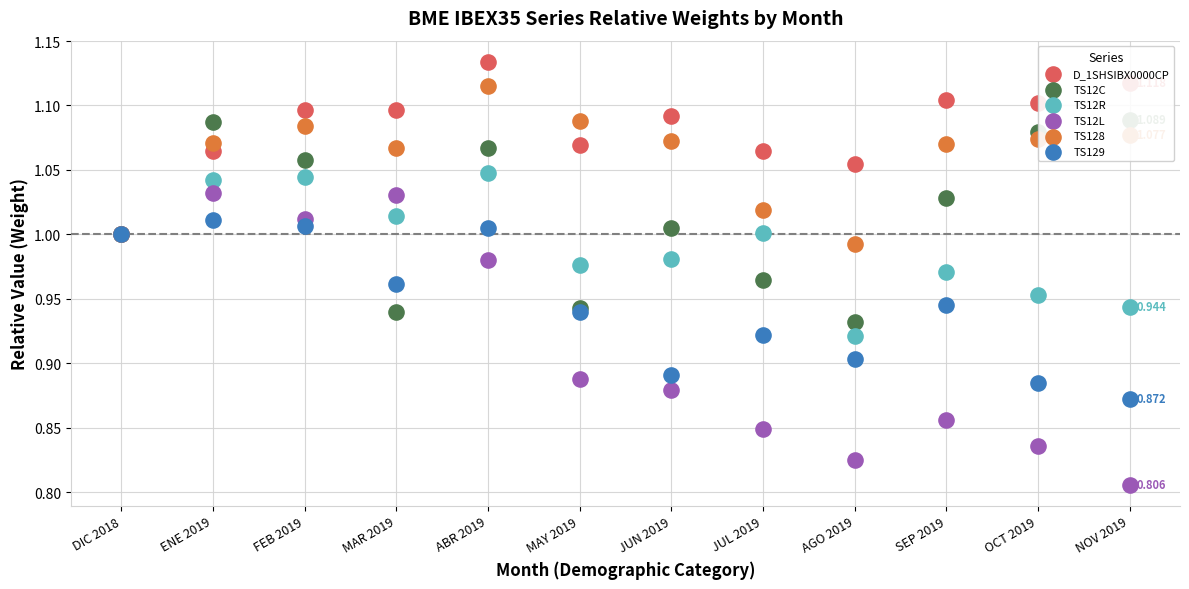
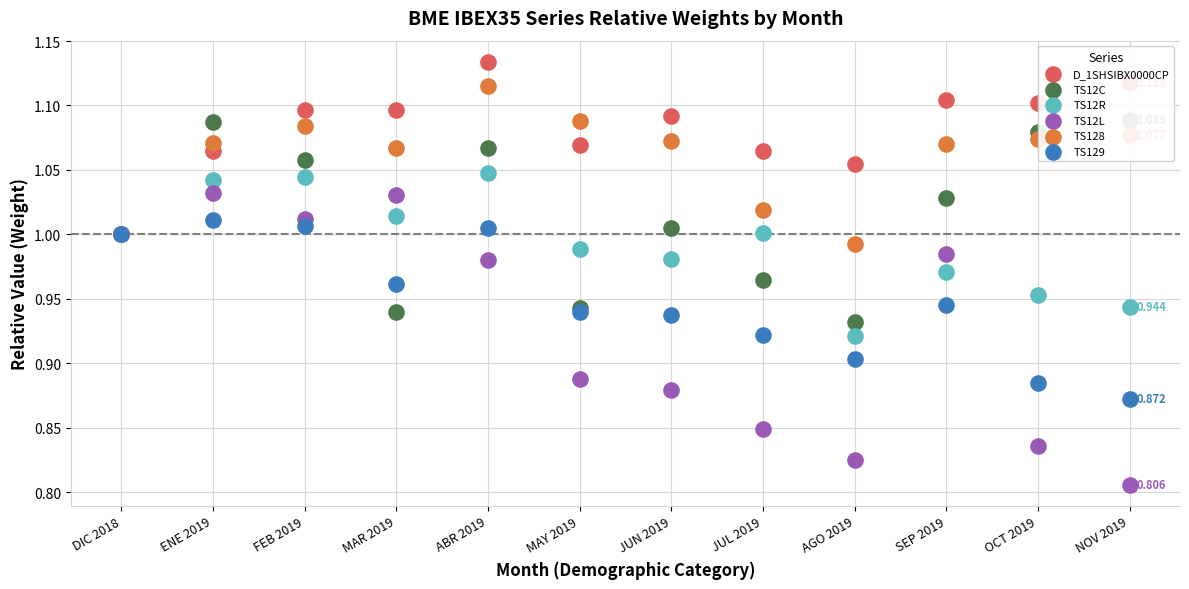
TS12R, MAY 2019: 0.976 -> 0.989
TS129, JUN 2019: 0.891 -> 0.937
TS12L, SEP 2019: 0.856 -> 0.985
